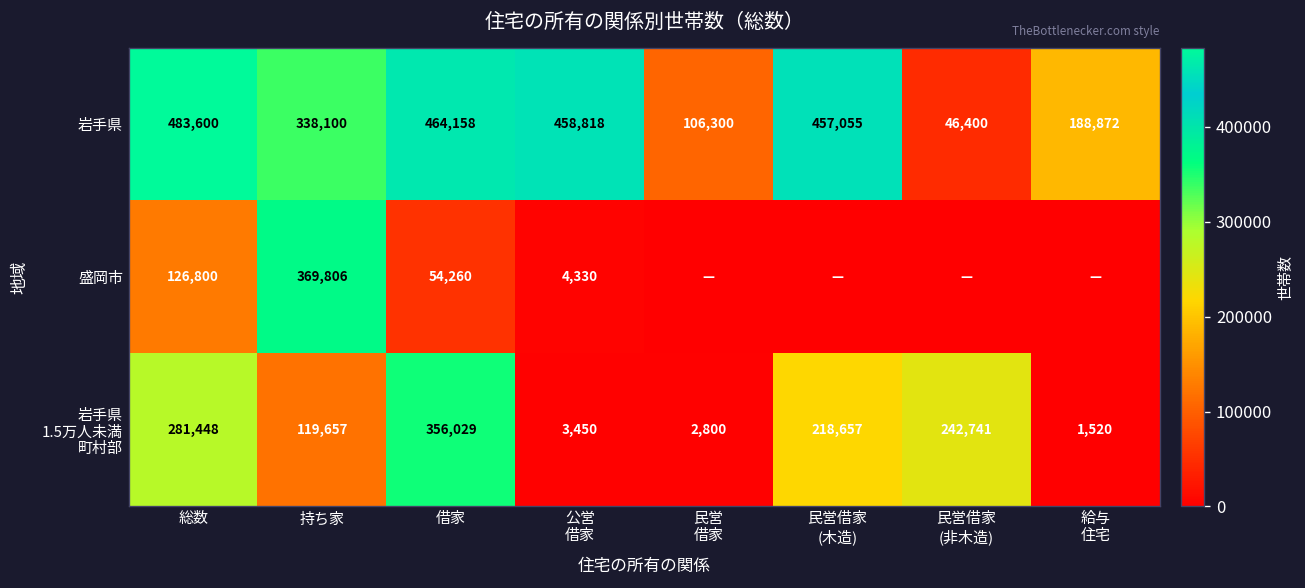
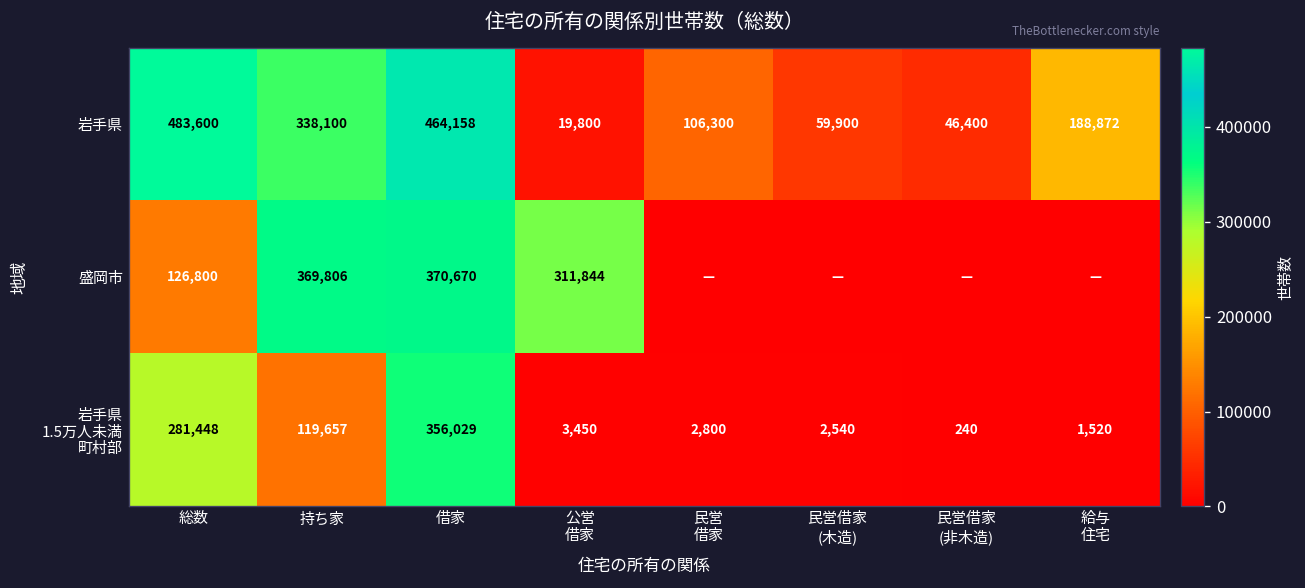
岩手県, 公営 借家: 458,818 -> 19,800
岩手県, 民営借家 (木造): 457,055 -> 59,900
盛岡市, 借家: 54,260 -> 370,670
盛岡市, 公営 借家: 4,330 -> 311,844
岩手県 1.5万人未満 町村部, 民営借家 (木造): 218,657 -> 2,540
岩手県 1.5万人未満 町村部, 民営借家 (非木造): 242,741 -> 240
